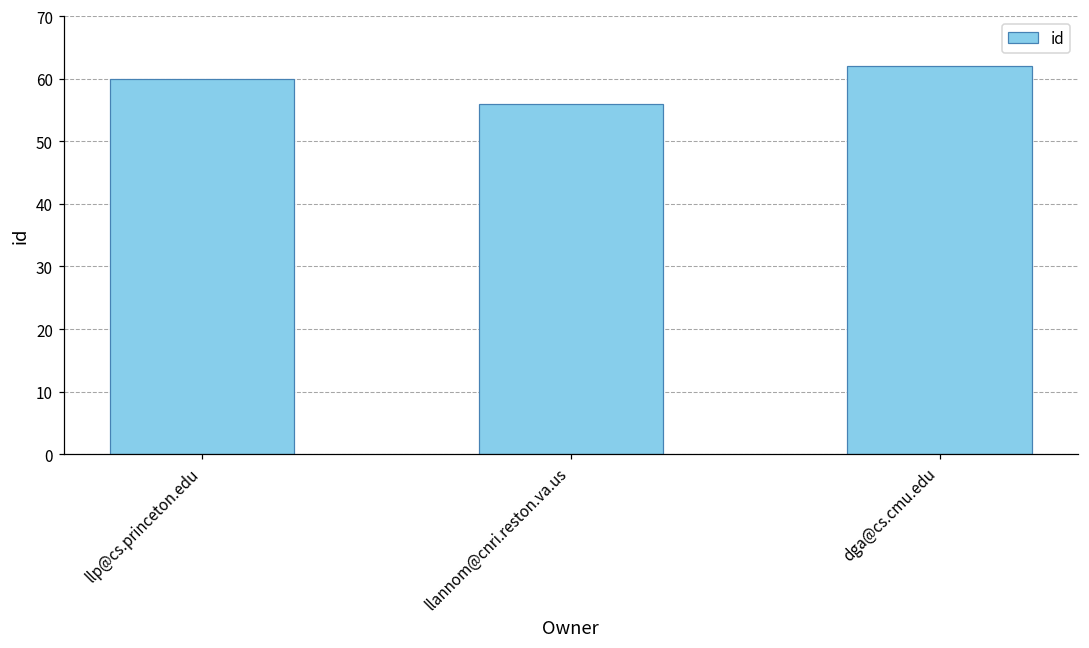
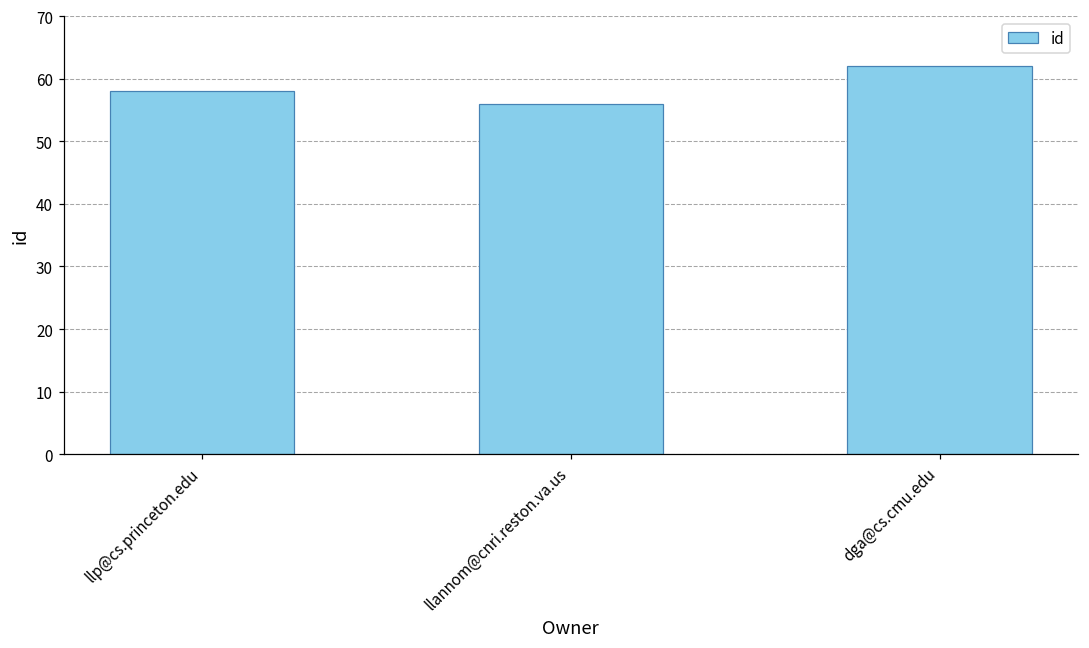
llp@cs.princeton.edu: 60 -> 58
